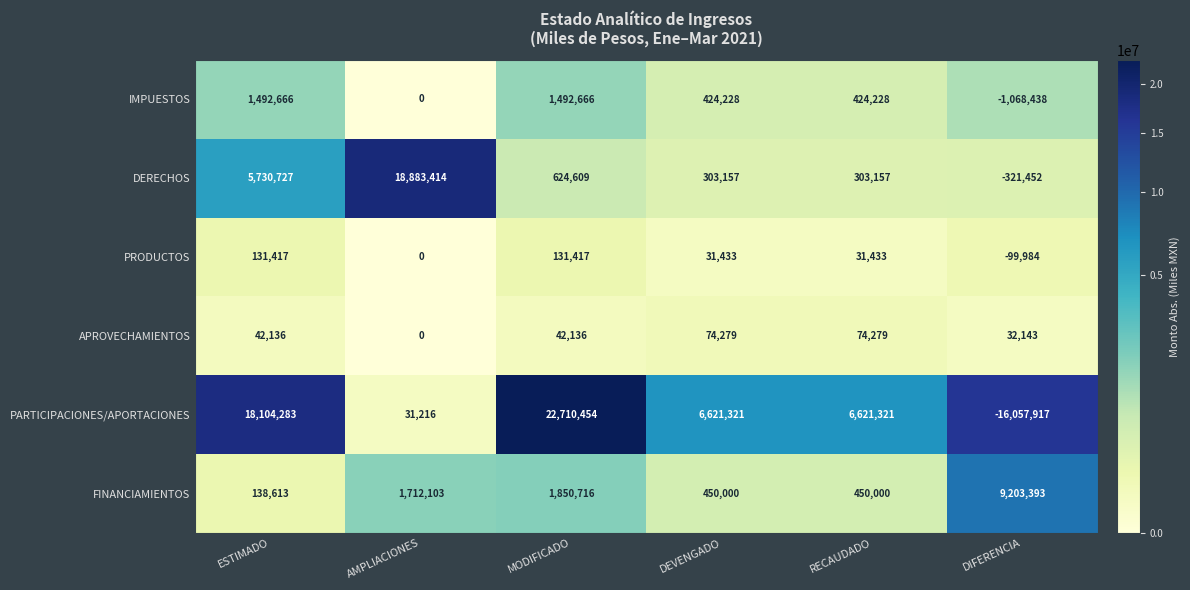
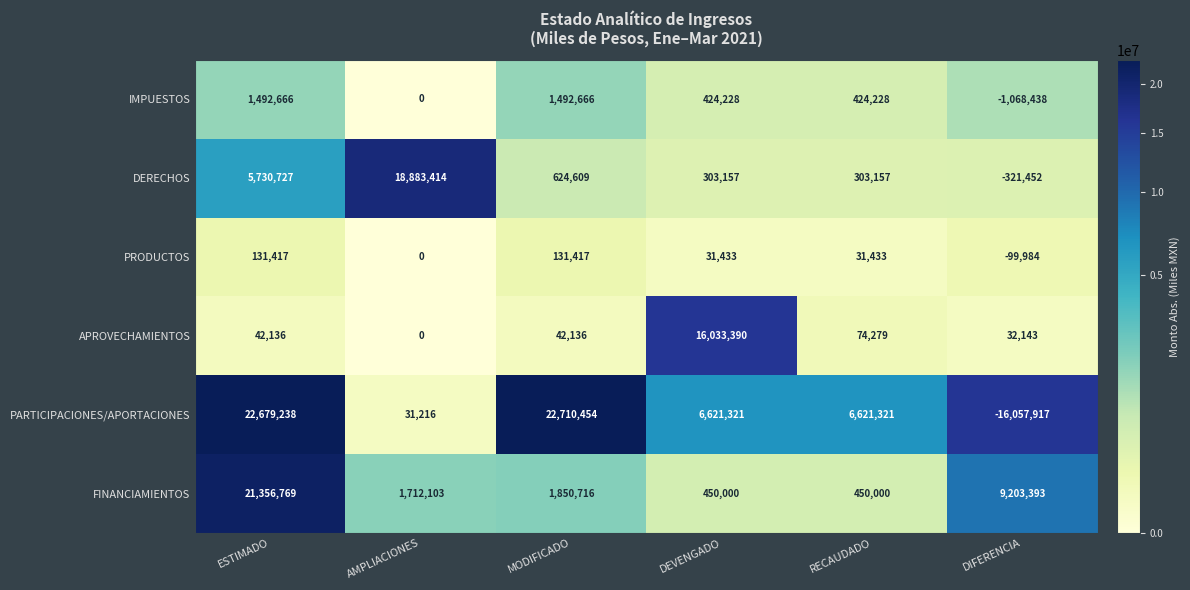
APROVECHAMIENTOS, DEVENGADO: 74,279 -> 16,033,390
PARTICIPACIONES/APORTACIONES, ESTIMADO: 18,104,283 -> 22,679,238
FINANCIAMIENTOS, ESTIMADO: 138,613 -> 21,356,769
